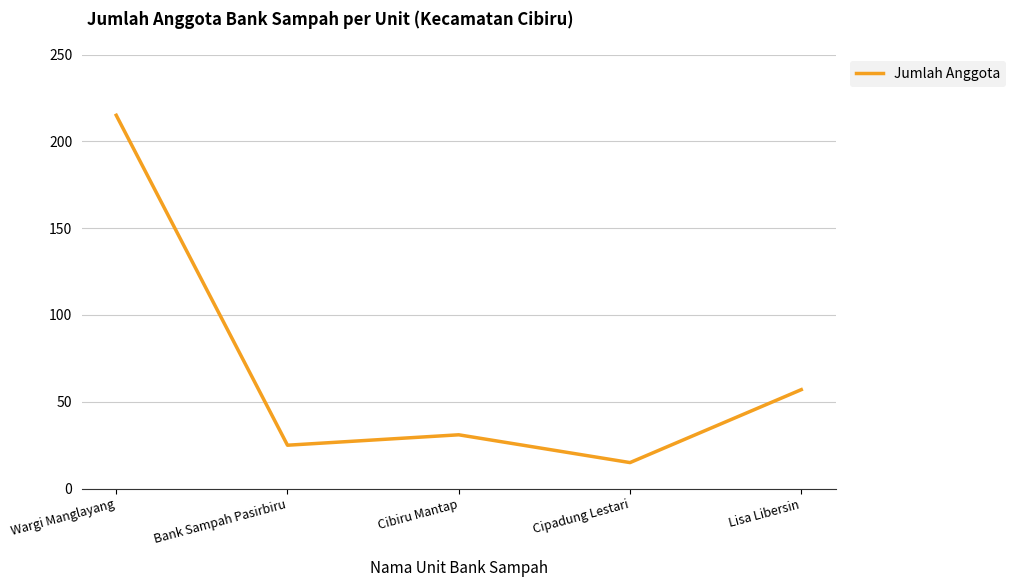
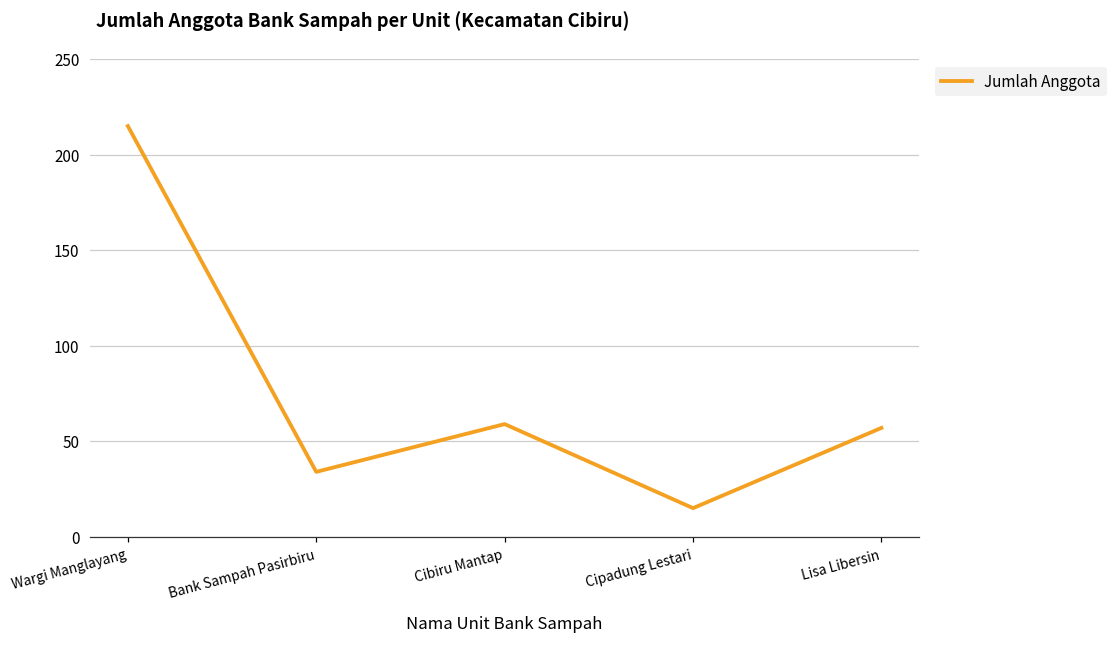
Bank Sampah Pasirbiru: 25 -> 34
Cibiru Mantap: 31 -> 59
